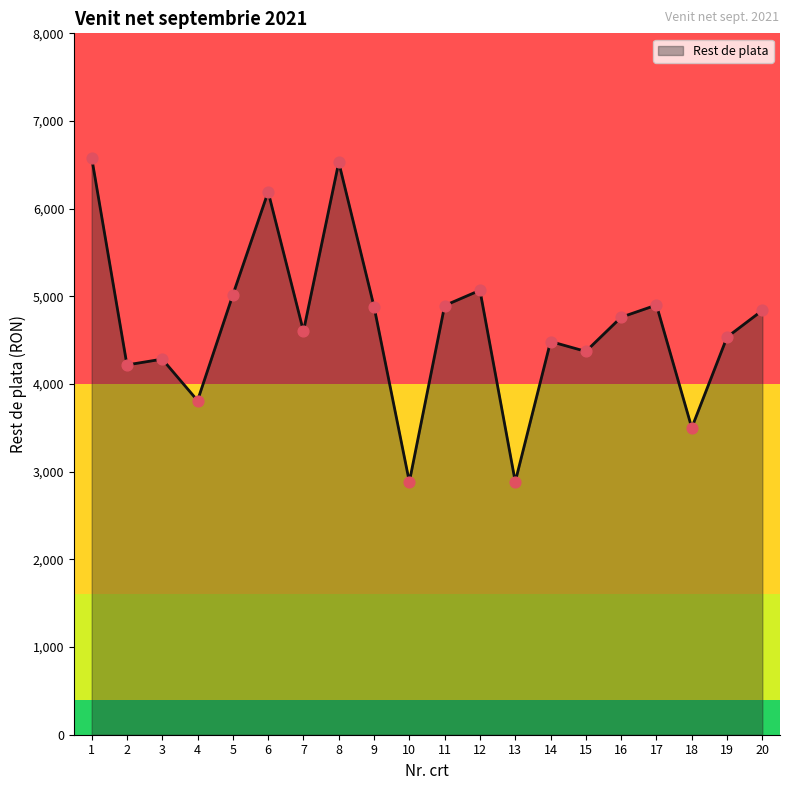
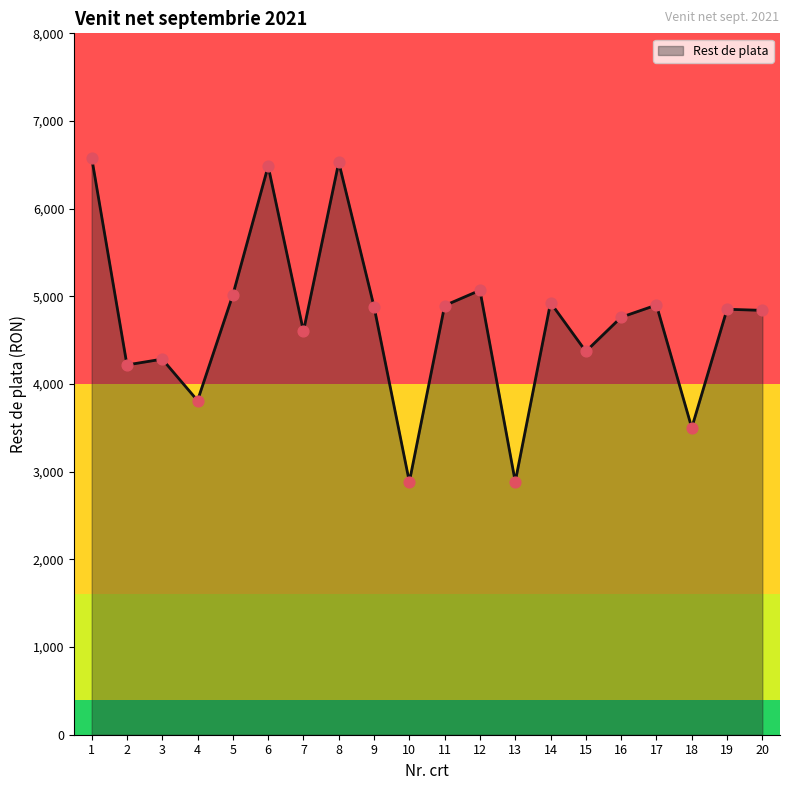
6: 6,200 -> 6,500
14: 4,500 -> 4,900
19: 4,500 -> 4,900
